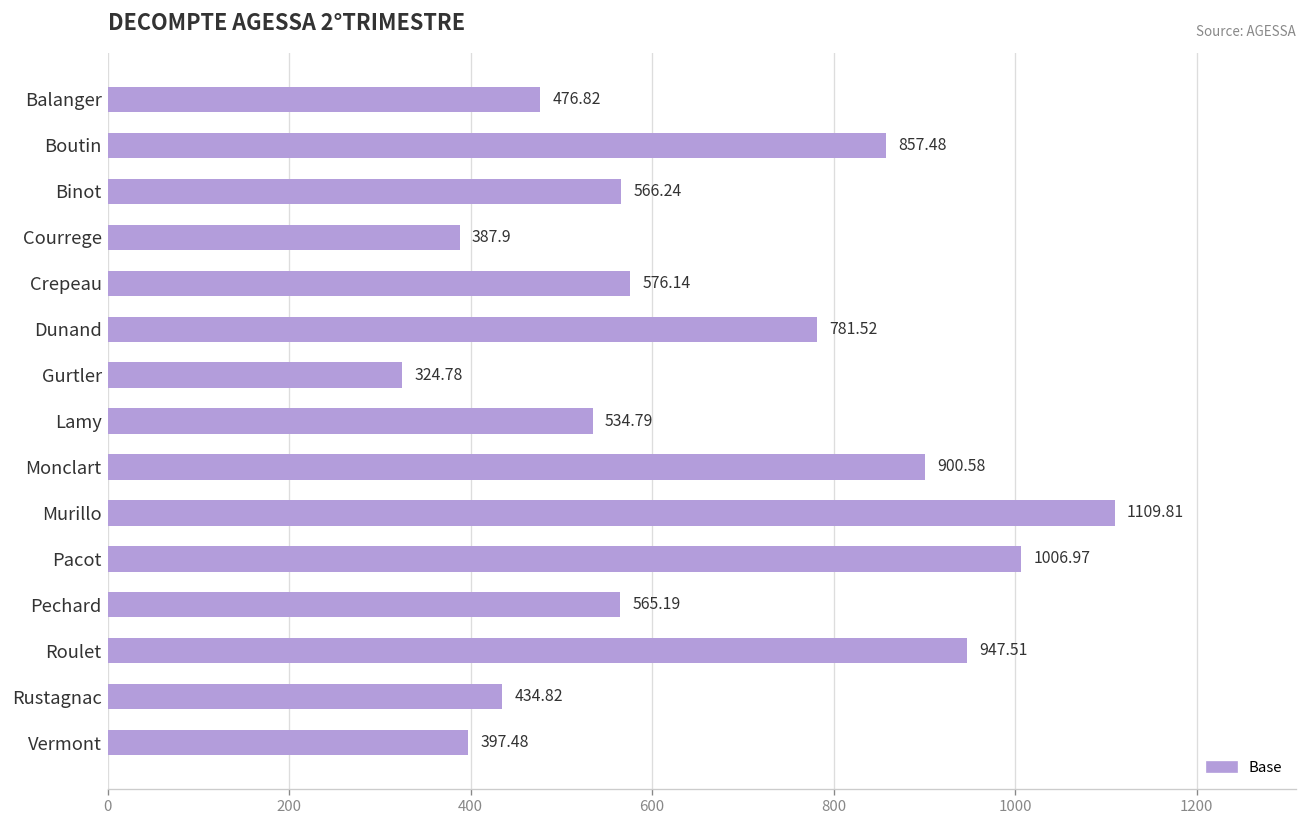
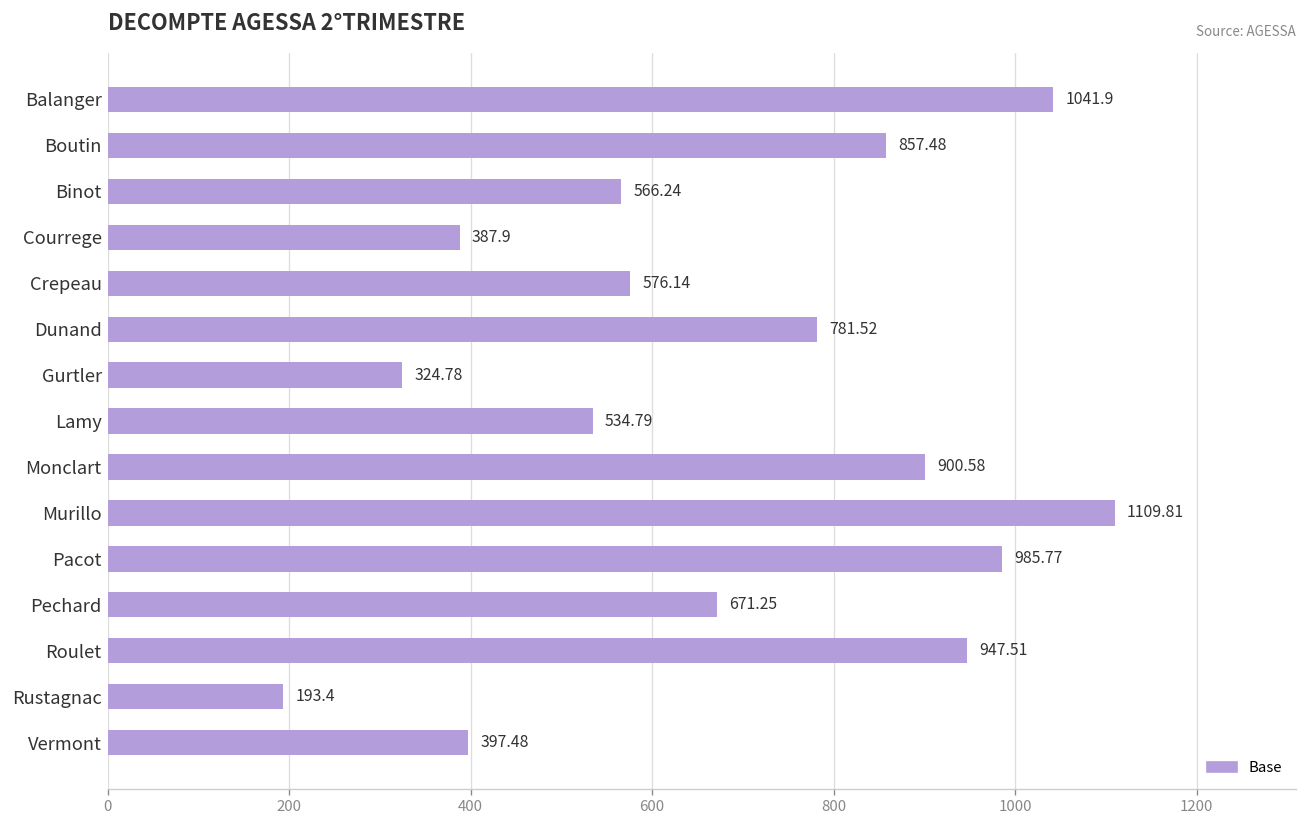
Balanger: 476.82 -> 1041.9
Pacot: 1006.97 -> 985.77
Pechard: 565.19 -> 671.25
Rustagnac: 434.82 -> 193.4
